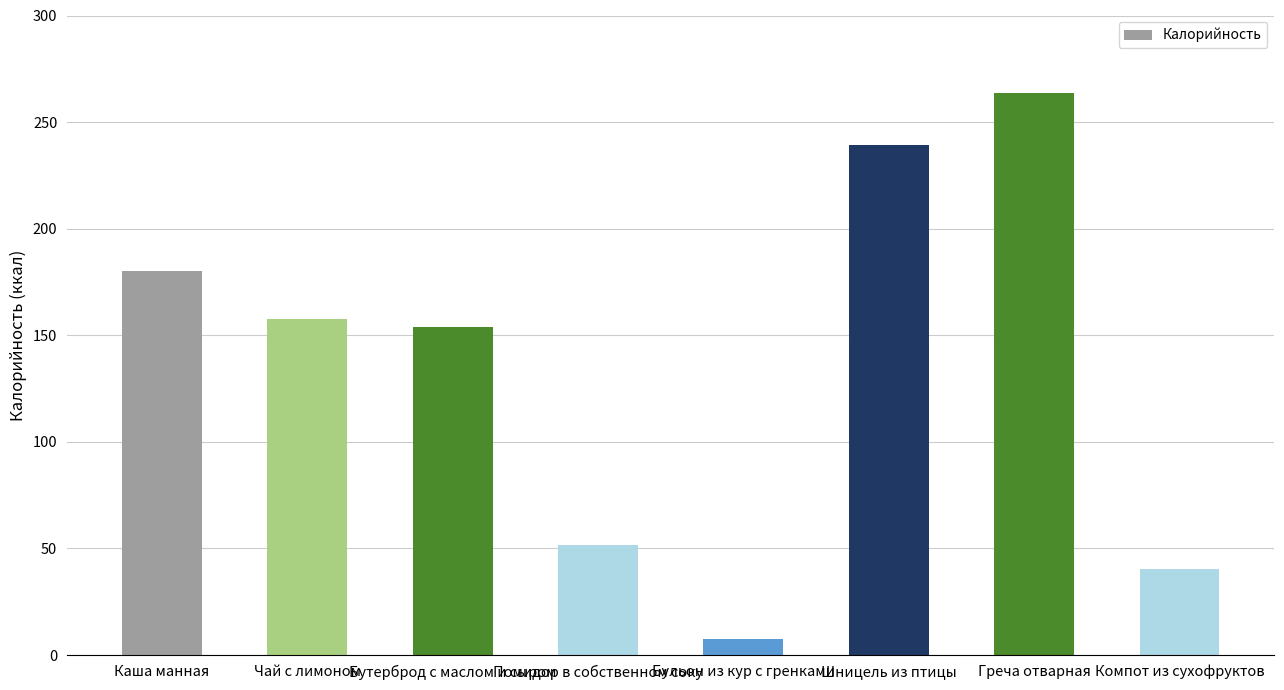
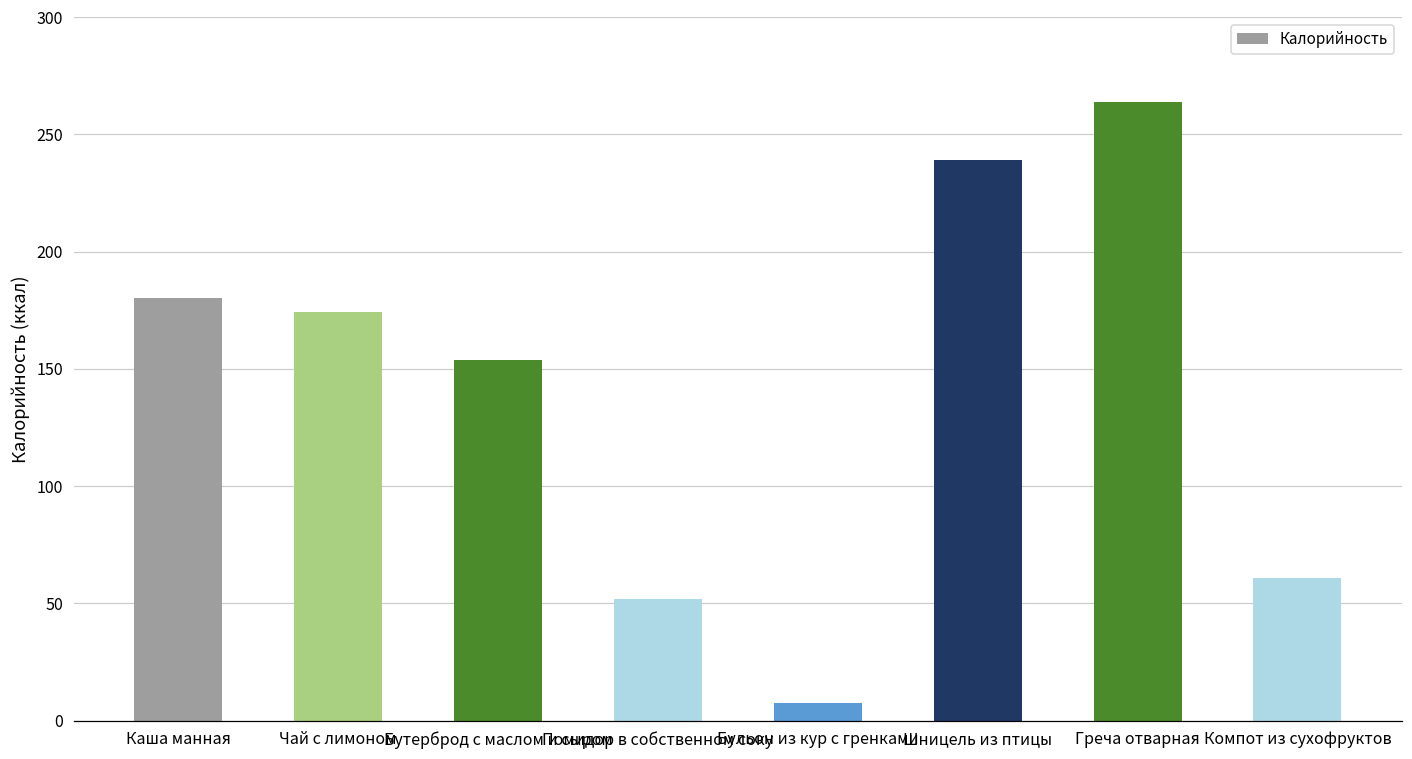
Чай с лимоном: 158 -> 174
Компот из сухофруктов: 40 -> 61
